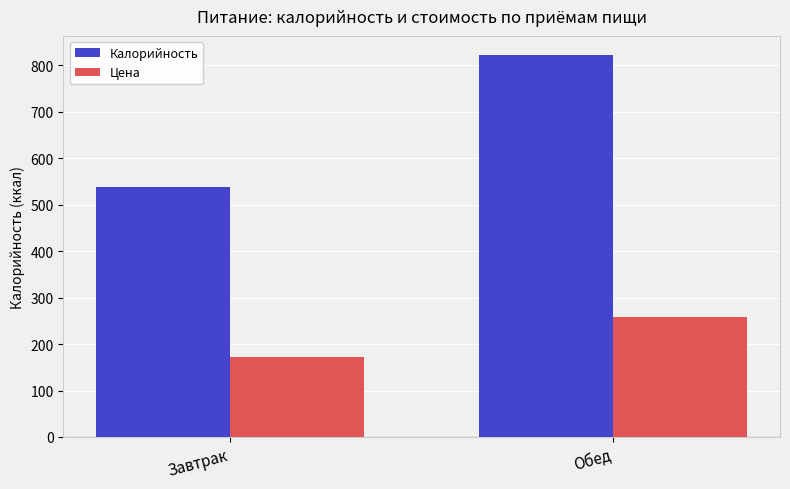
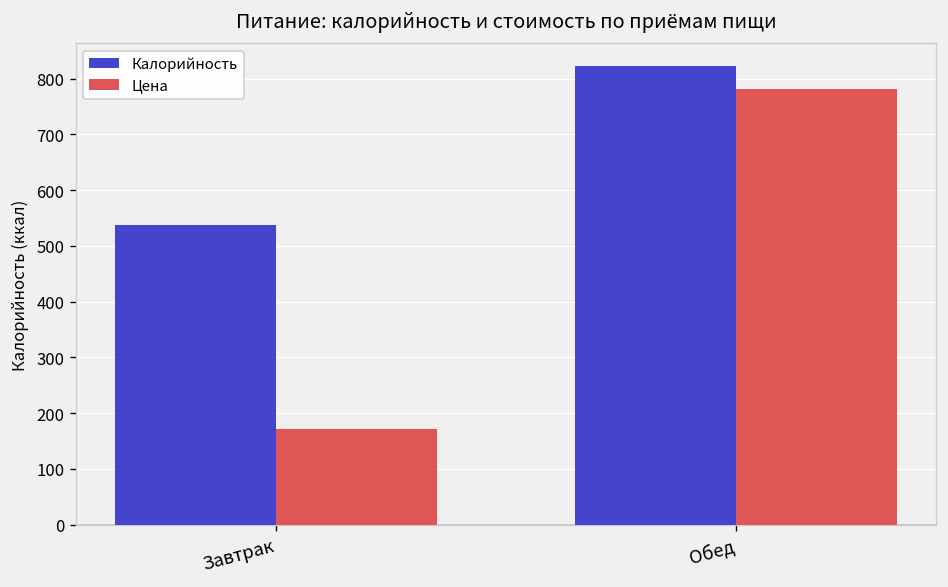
Цена, Обед: 260 -> 780
